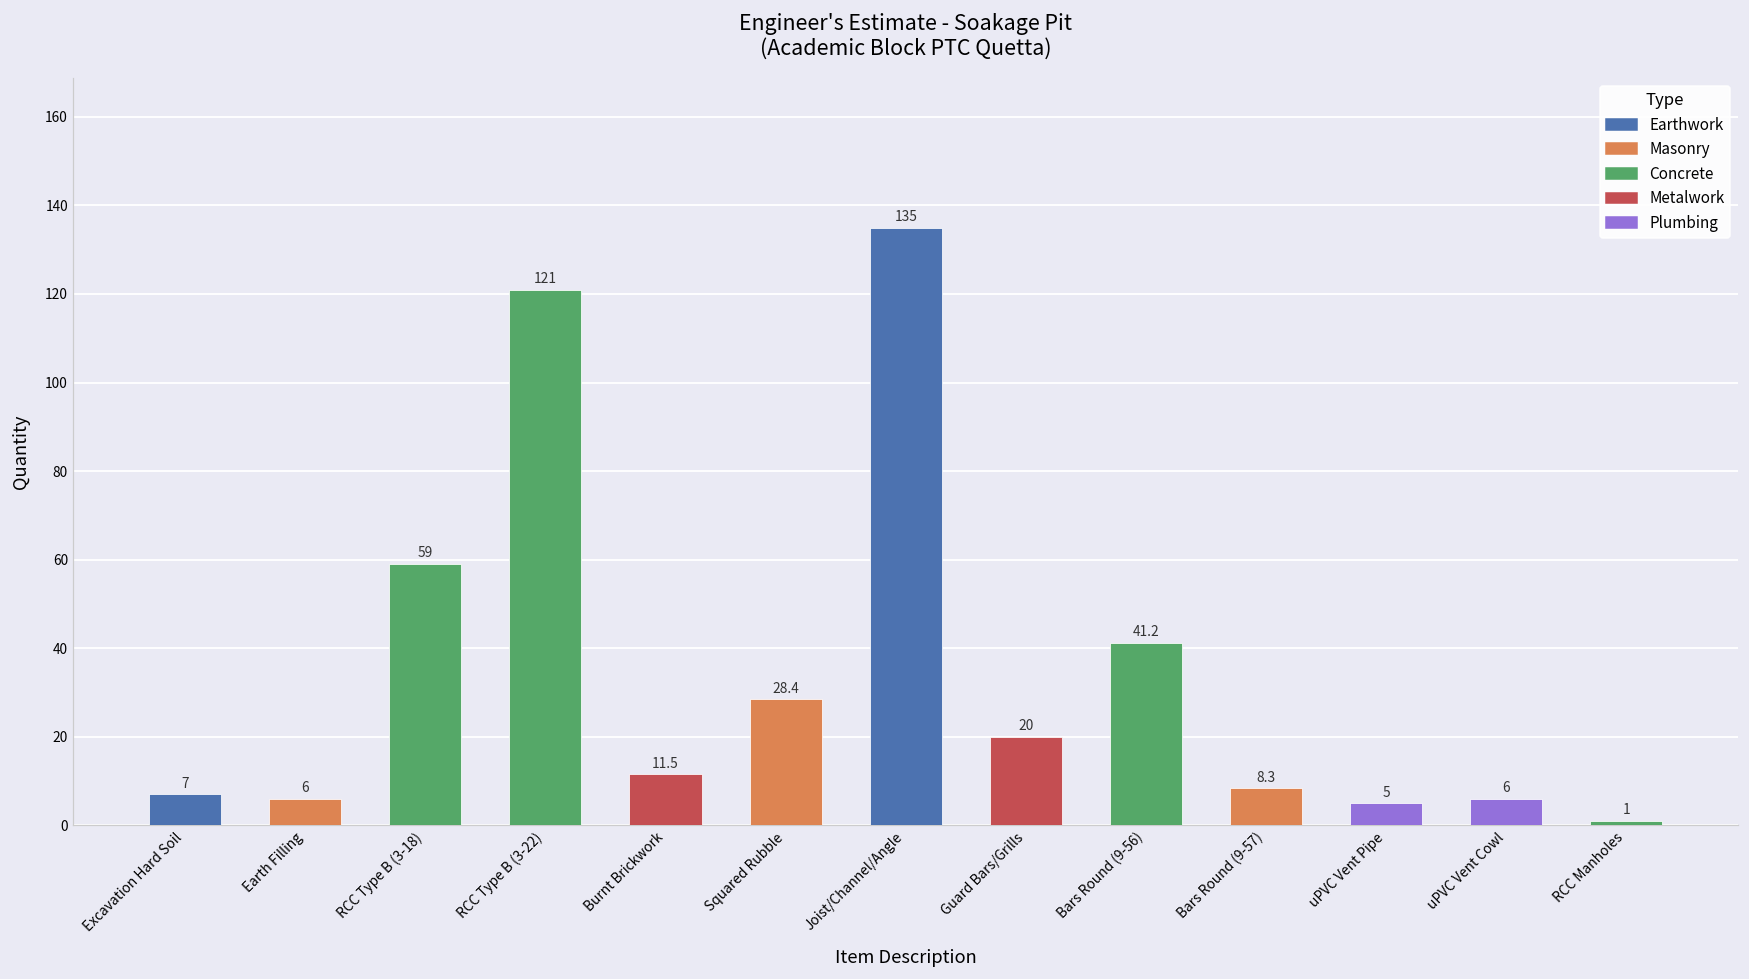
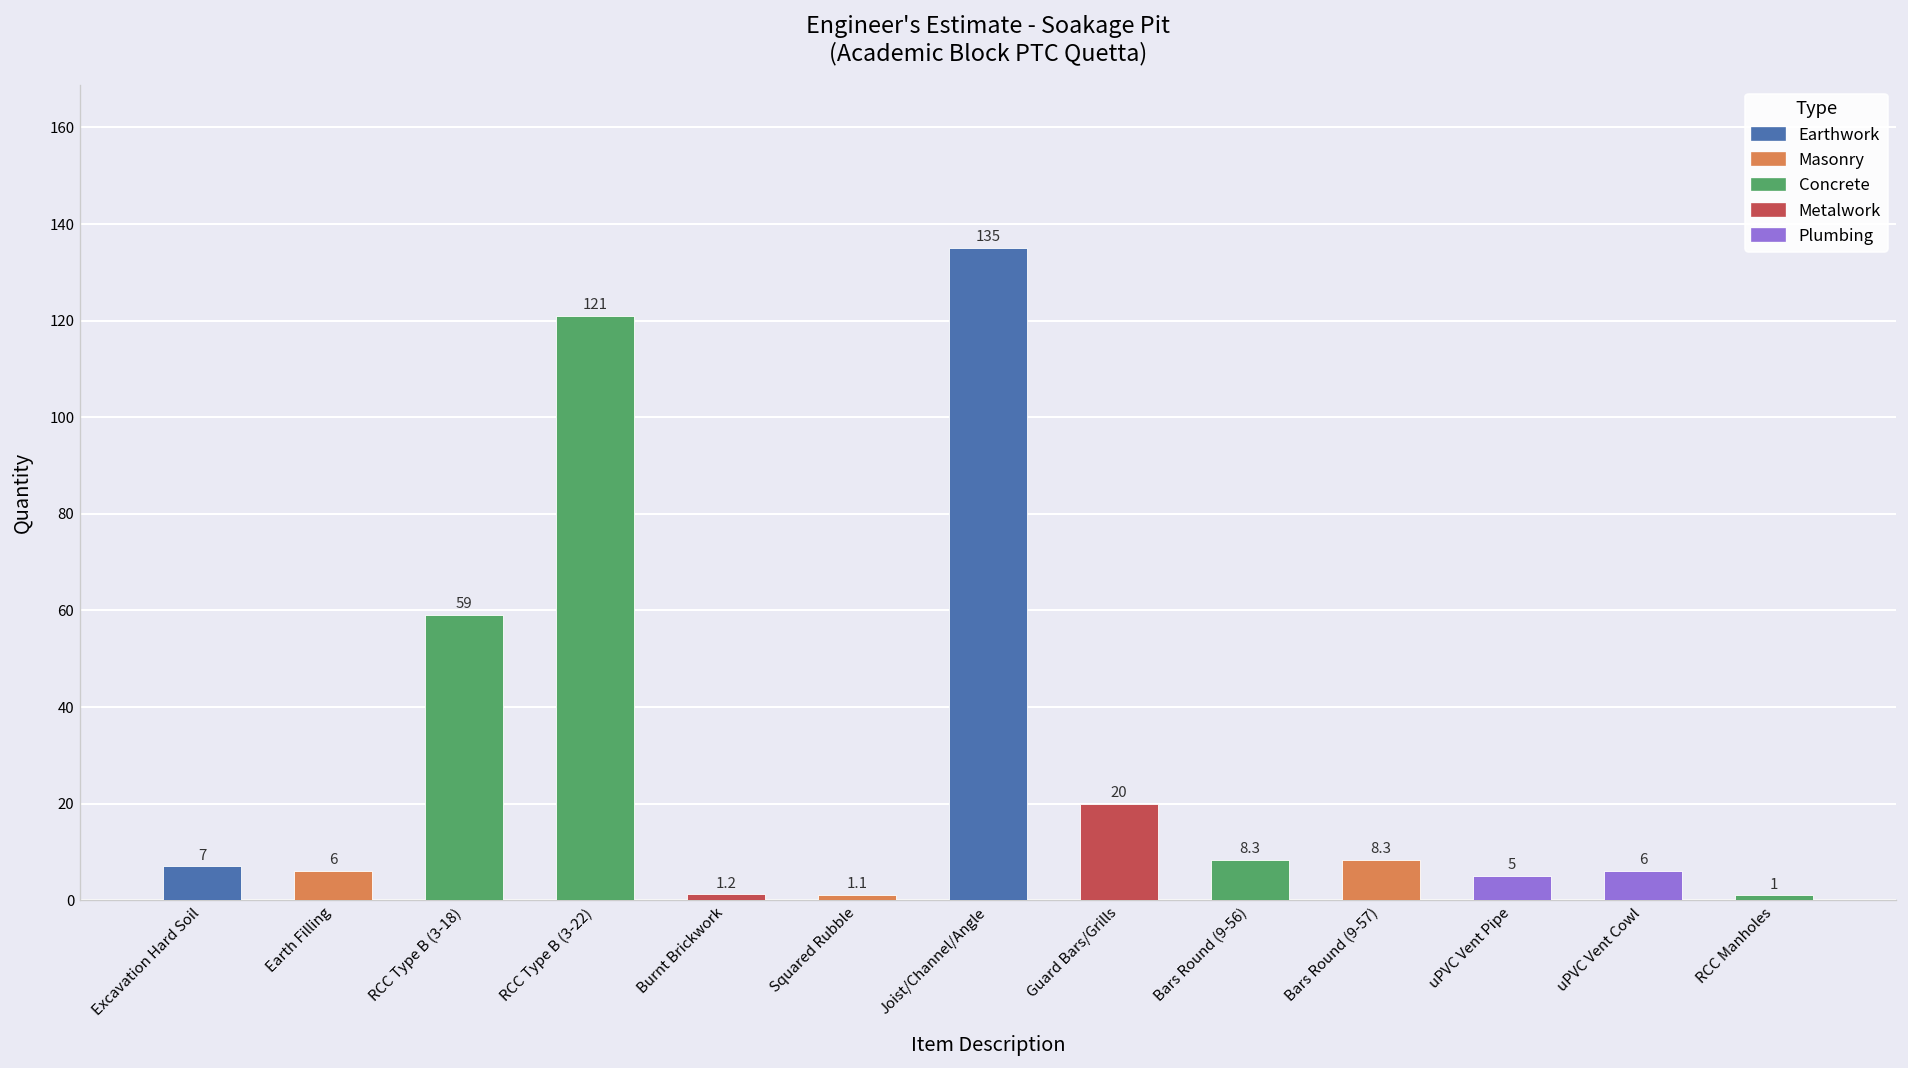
Burnt Brickwork: 11.5 -> 1.2
Squared Rubble: 28.4 -> 1.1
Bars Round (9-56): 41.2 -> 8.3
